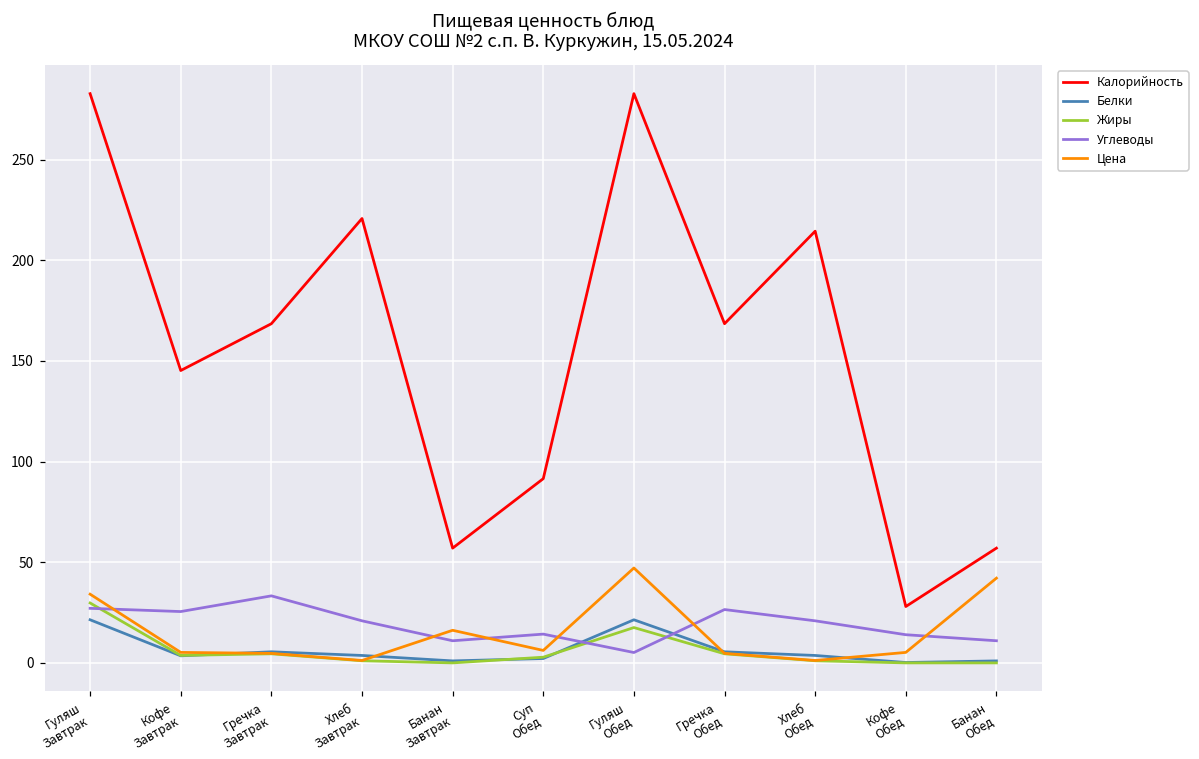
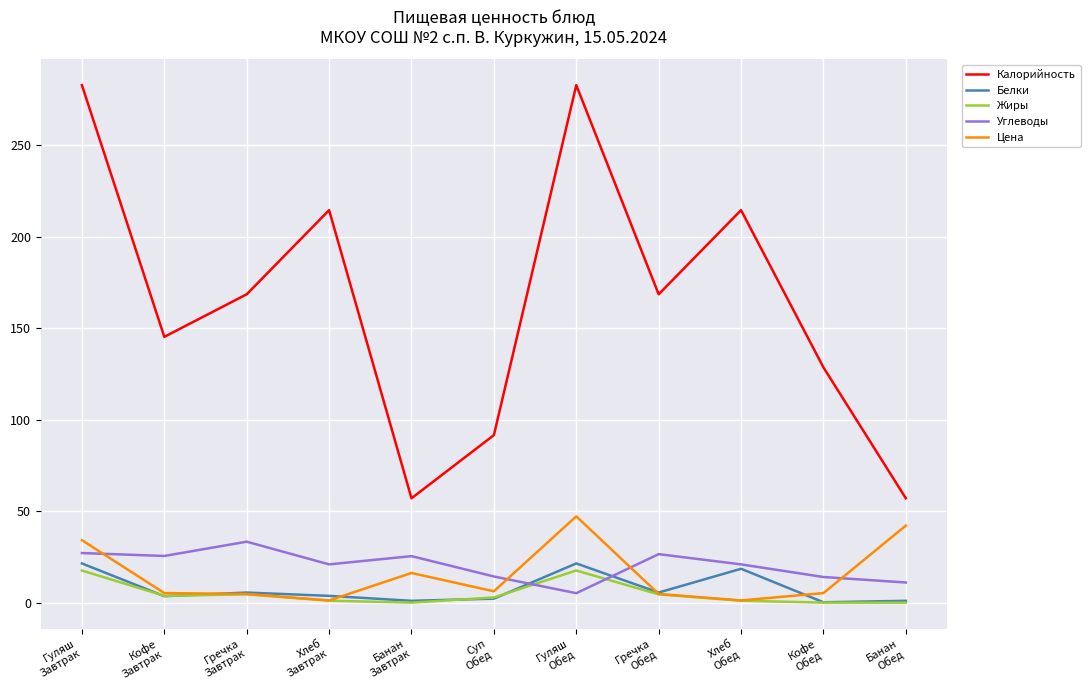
Жиры, Гуляш Завтрак: 30 -> 18
Калорийность, Хлеб Завтрак: 221 -> 214
Углеводы, Банан Завтрак: 11 -> 25
Белки, Хлеб Обед: 4 -> 19
Калорийность, Кофе Обед: 28 -> 129
